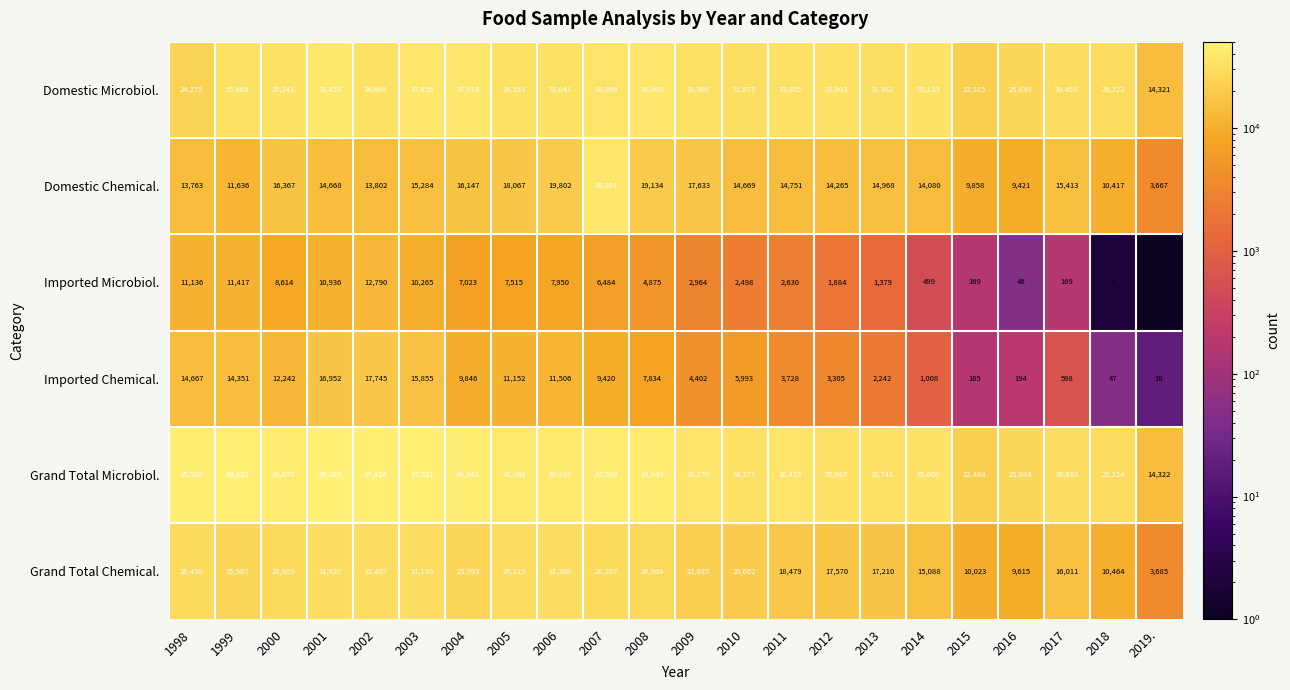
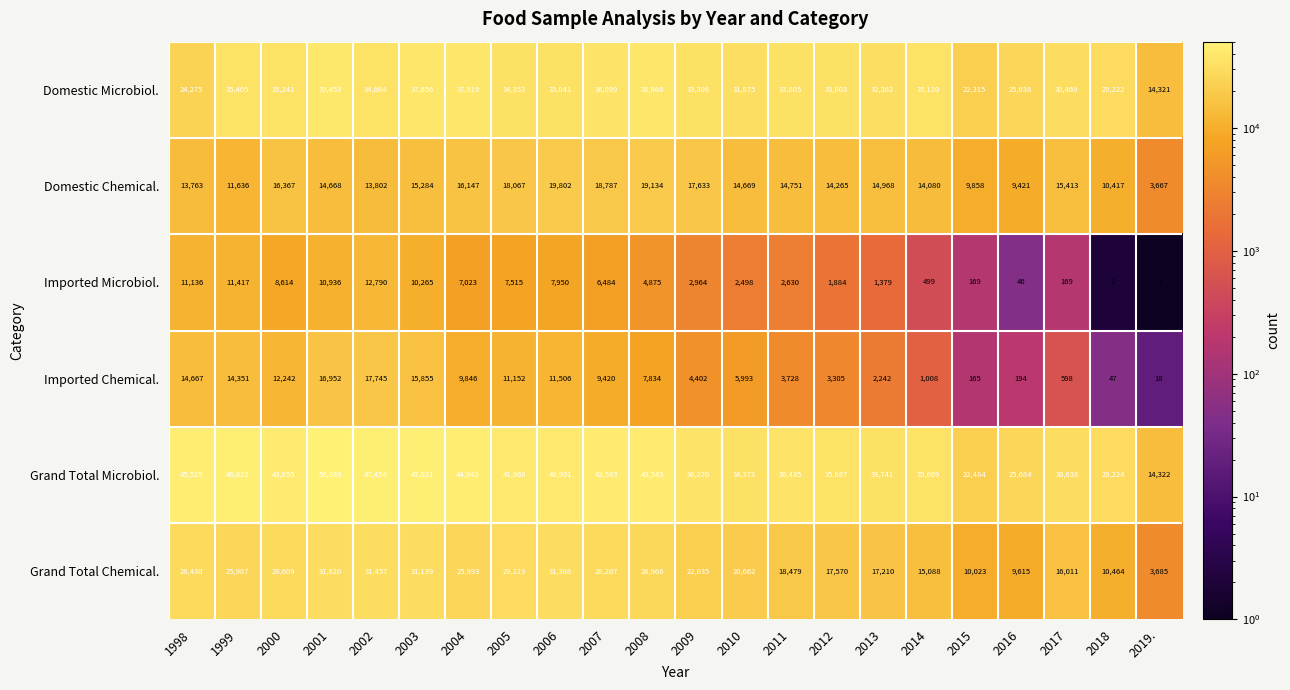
Domestic Chemical., 2007: 38,981 -> 18,787
